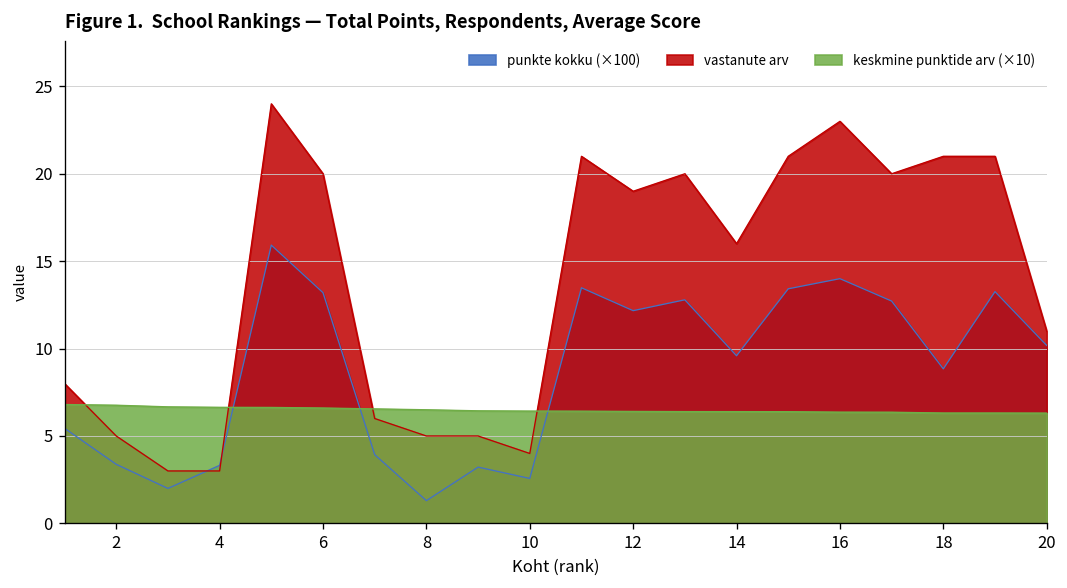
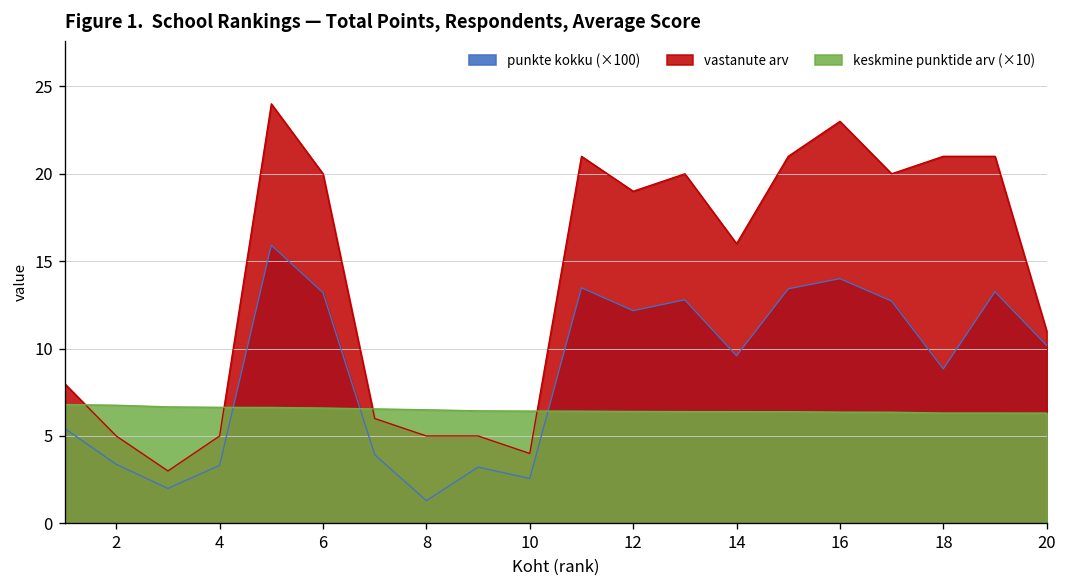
vastanute arv, 4: 3 -> 5
